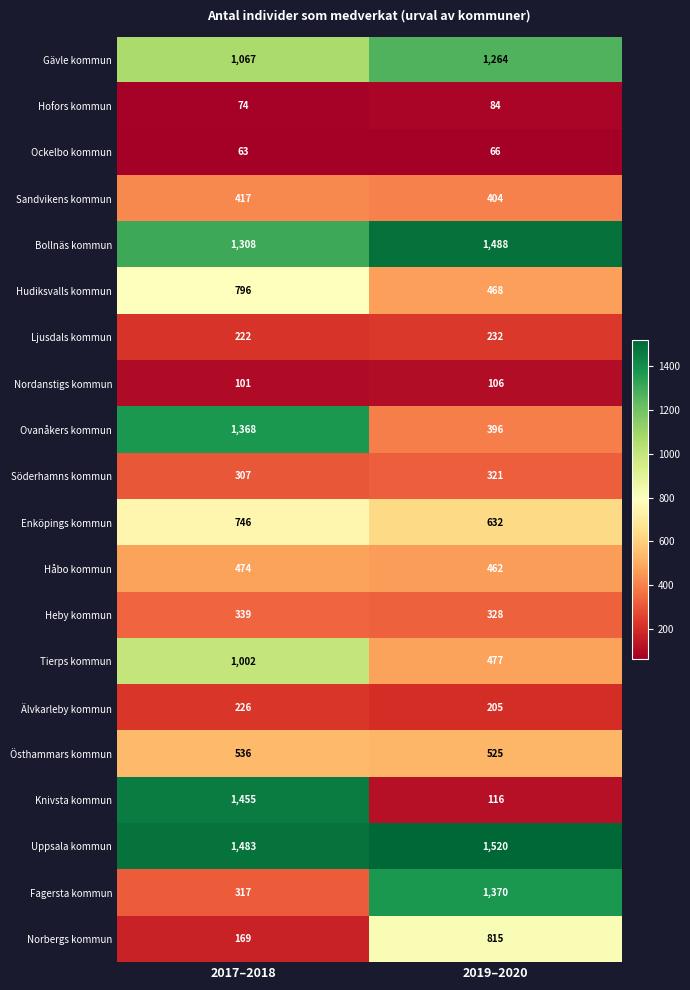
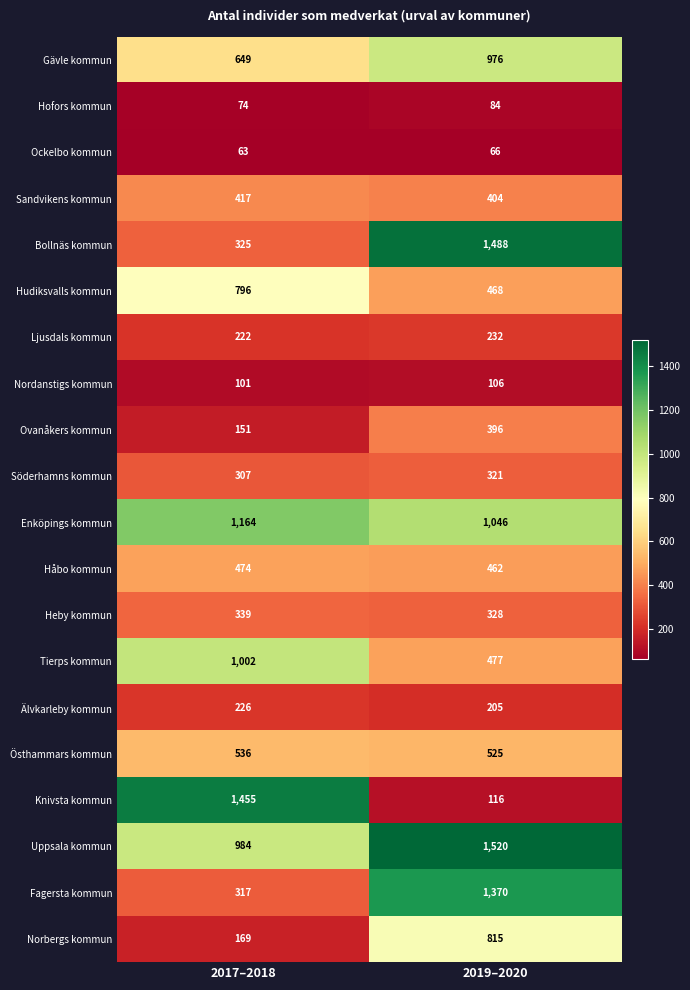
Gävle kommun, 2017–2018: 1,067 -> 649
Gävle kommun, 2019–2020: 1,264 -> 976
Bollnäs kommun, 2017–2018: 1,308 -> 325
Ovanåkers kommun, 2017–2018: 1,368 -> 151
Enköpings kommun, 2017–2018: 746 -> 1,164
Enköpings kommun, 2019–2020: 632 -> 1,046
Uppsala kommun, 2017–2018: 1,483 -> 984
